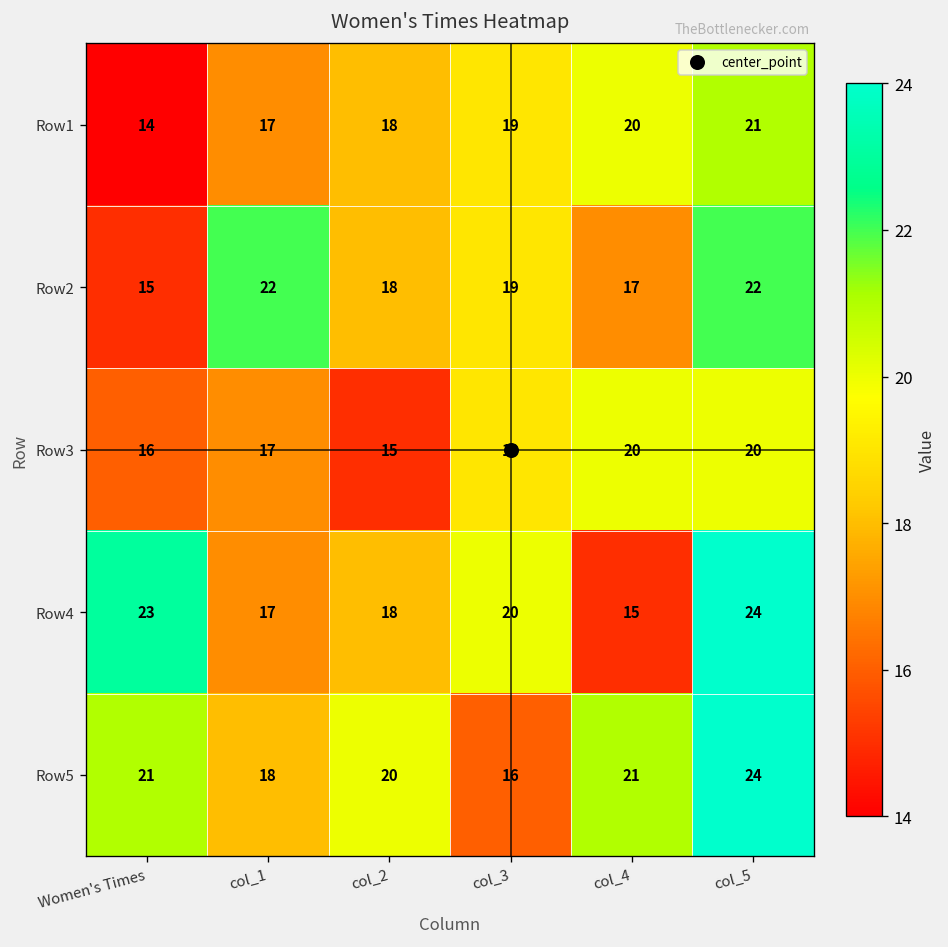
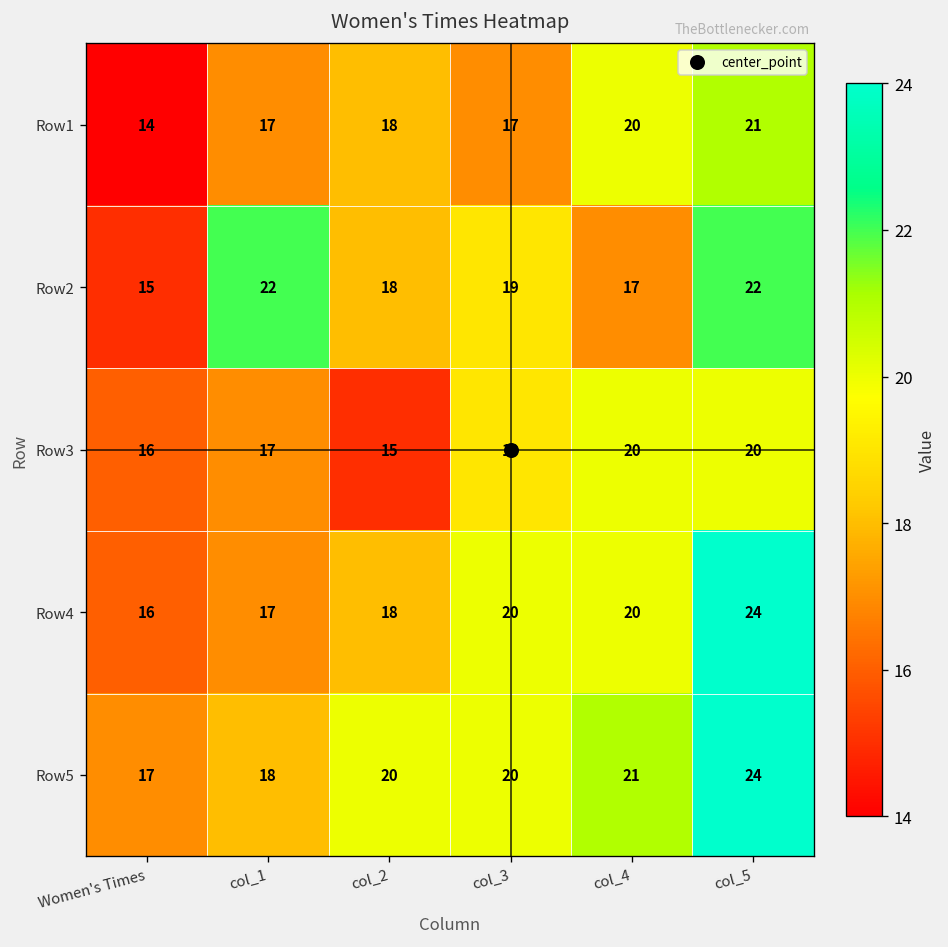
Row1, col_3: 19 -> 17
Row4, Women's Times: 23 -> 16
Row4, col_4: 15 -> 20
Row5, Women's Times: 21 -> 17
Row5, col_3: 16 -> 20
